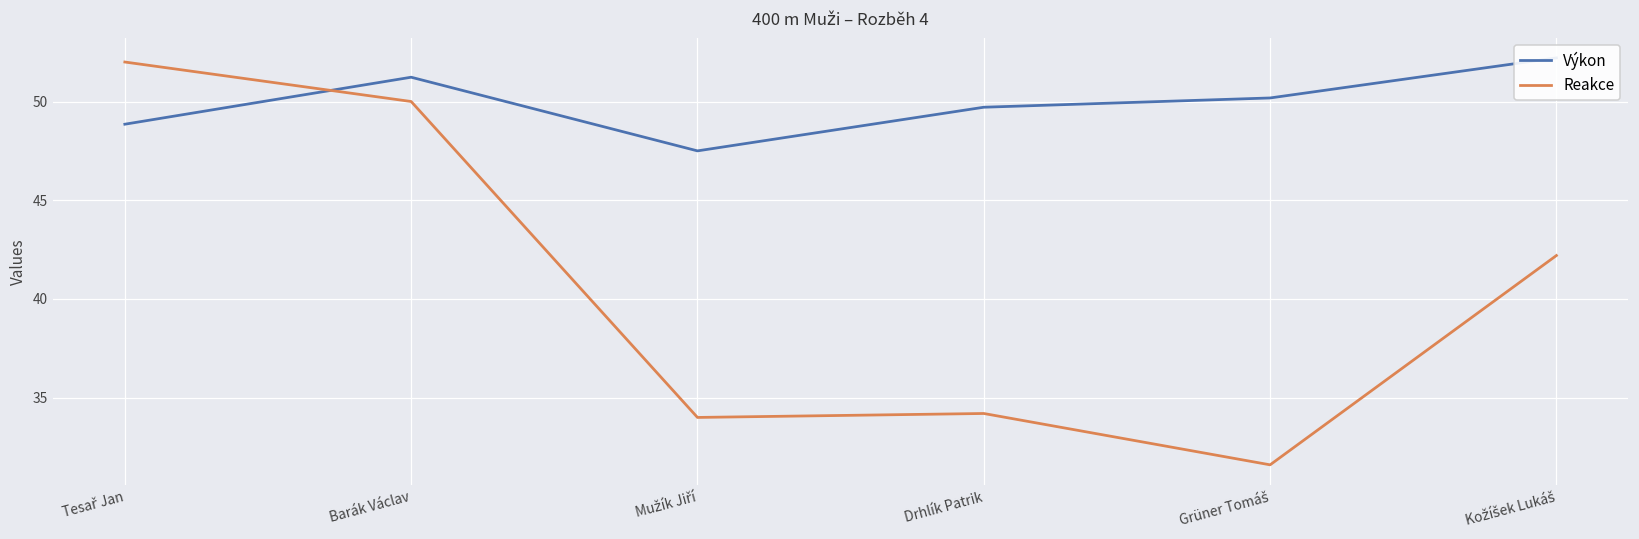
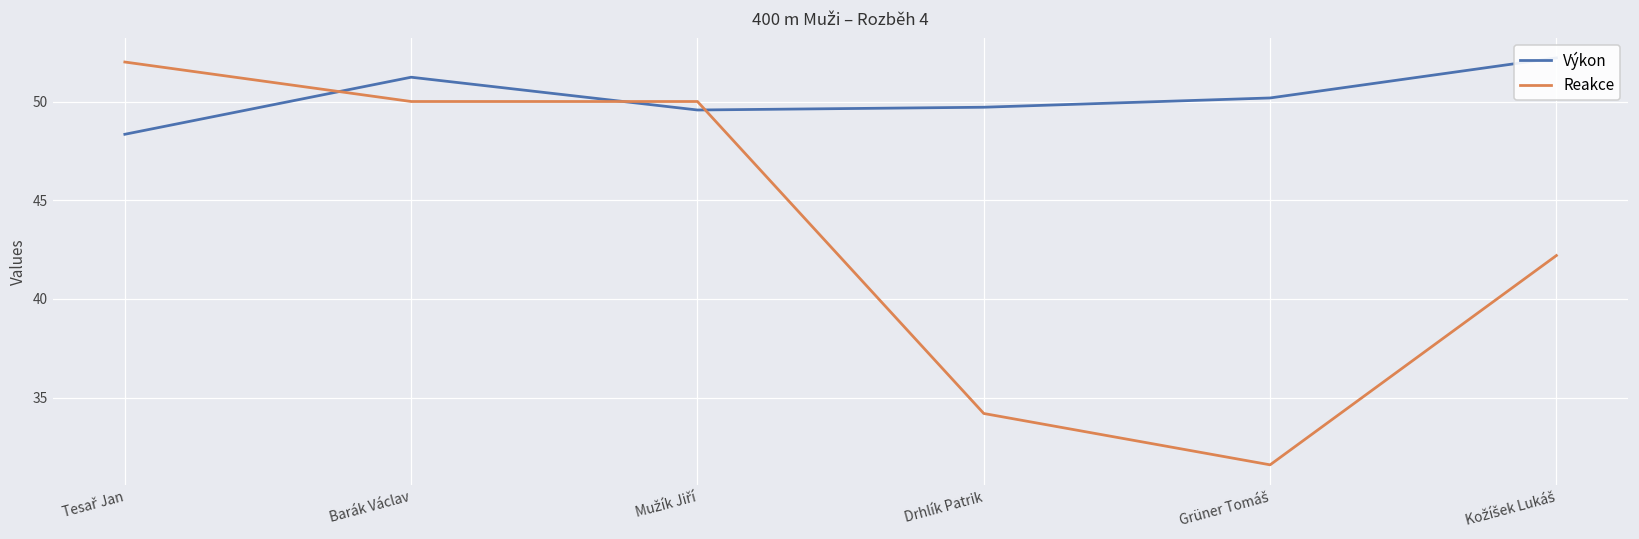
Výkon, Tesař Jan: 48.9 -> 48.3
Výkon, Mužík Jiří: 47.5 -> 49.6
Reakce, Mužík Jiří: 34.0 -> 50.0
